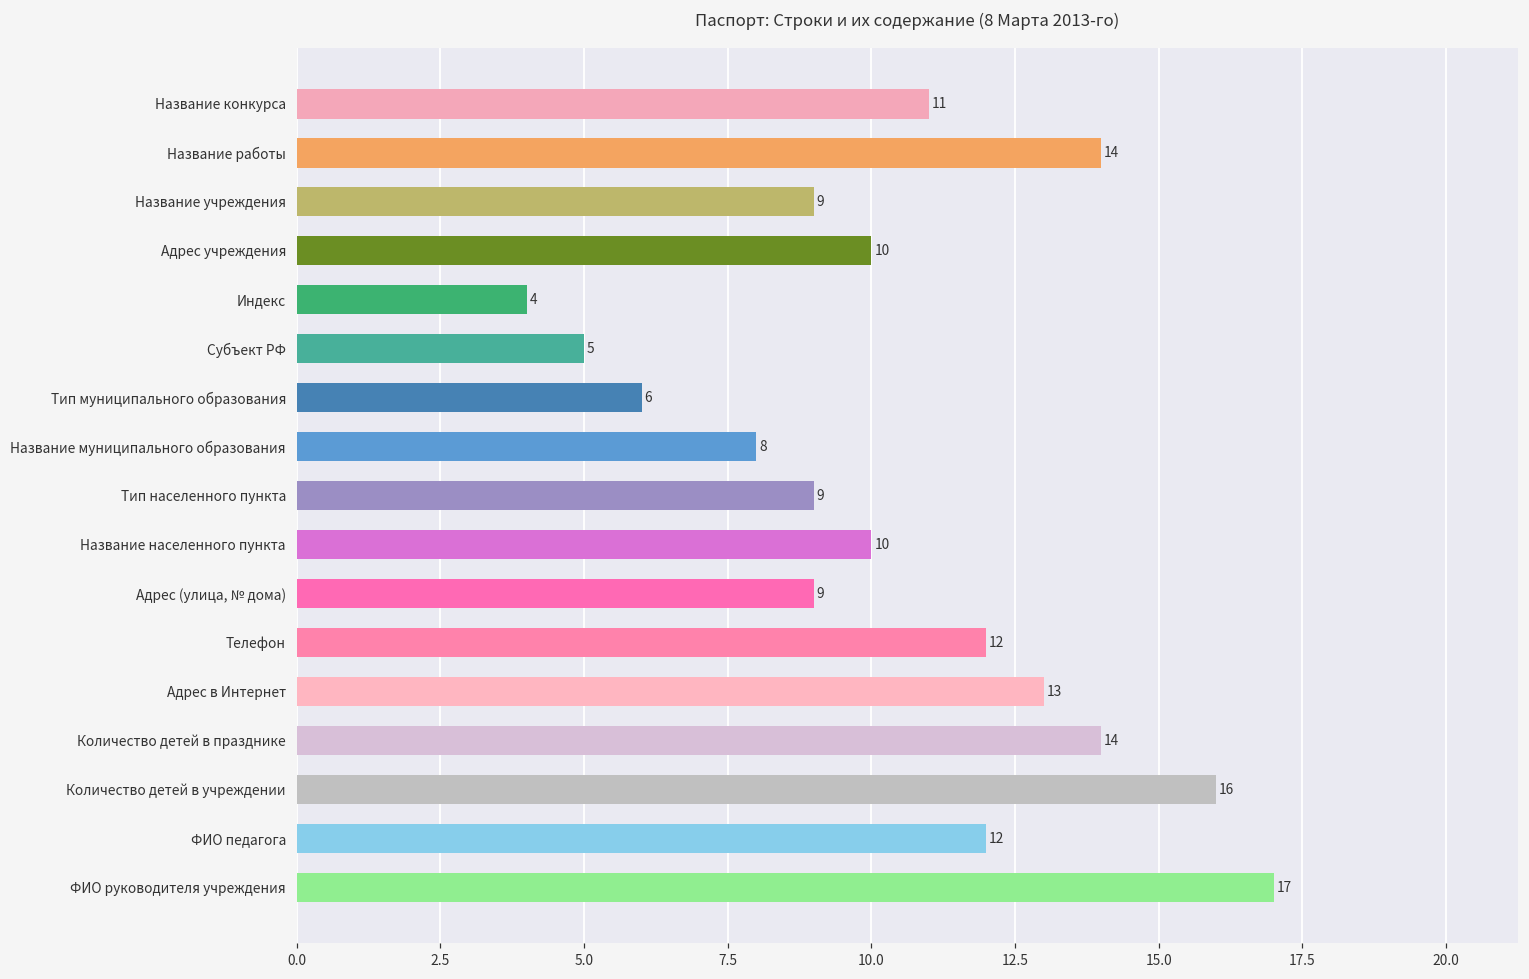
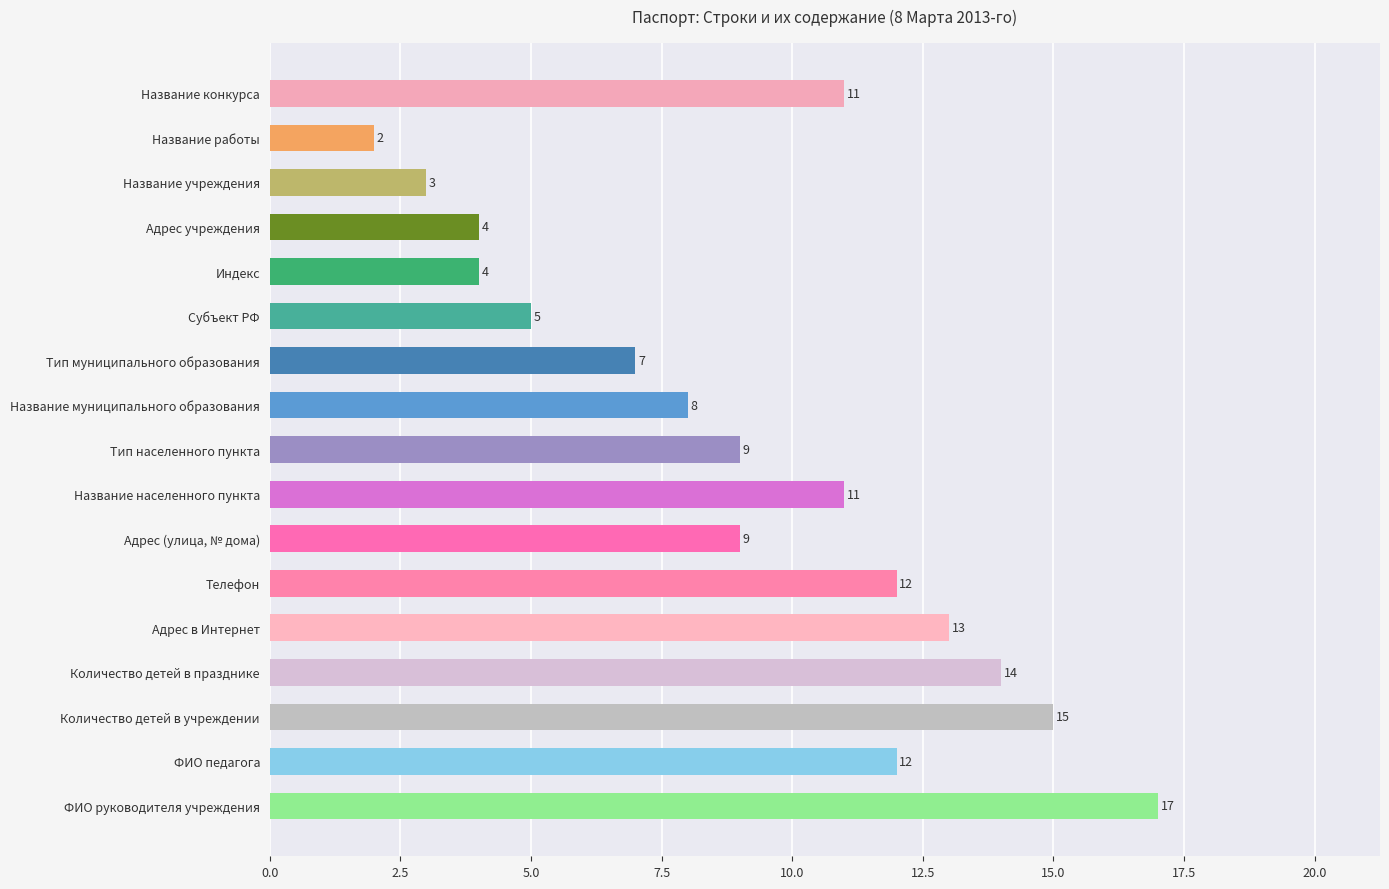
Название работы: 14 -> 2
Название учреждения: 9 -> 3
Адрес учреждения: 10 -> 4
Тип муниципального образования: 6 -> 7
Название населенного пункта: 10 -> 11
Количество детей в учреждении: 16 -> 15
